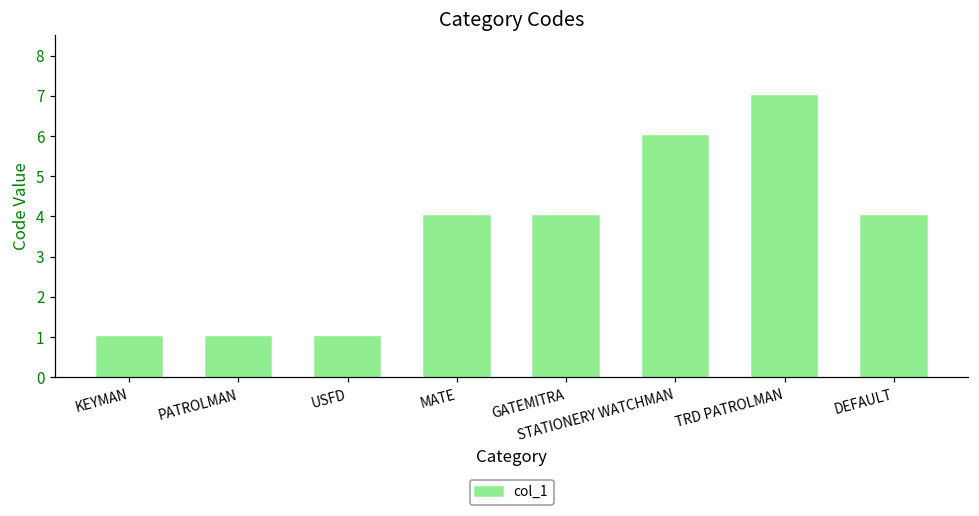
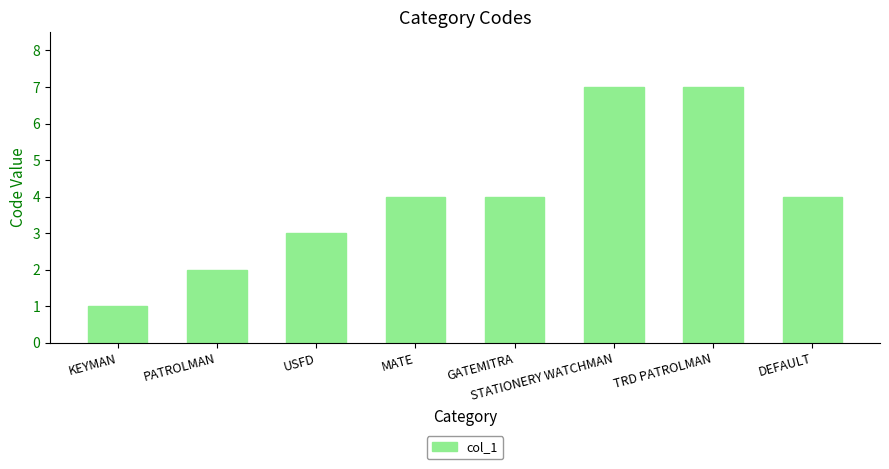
PATROLMAN: 1 -> 2
USFD: 1 -> 3
STATIONERY WATCHMAN: 6 -> 7
